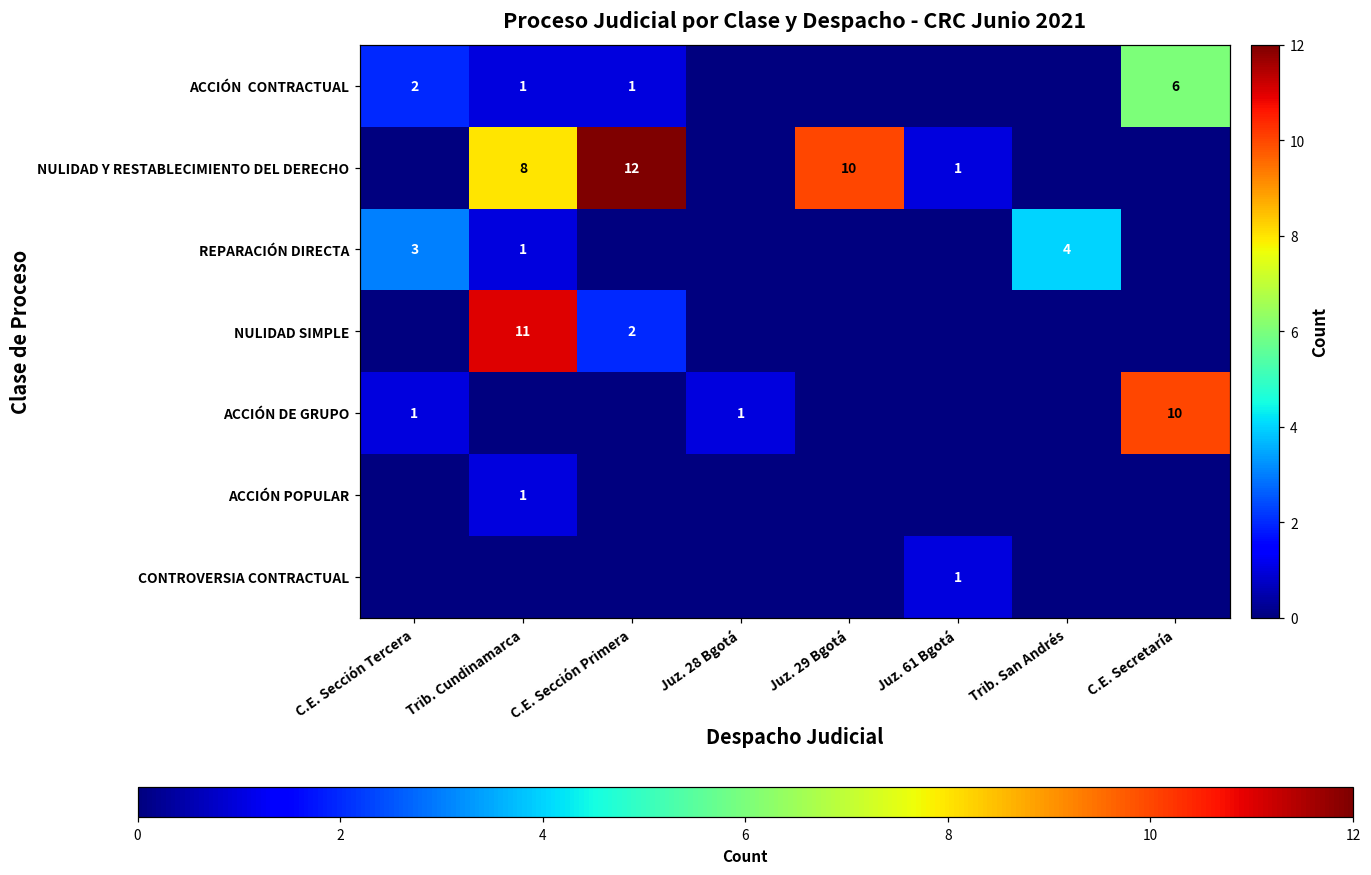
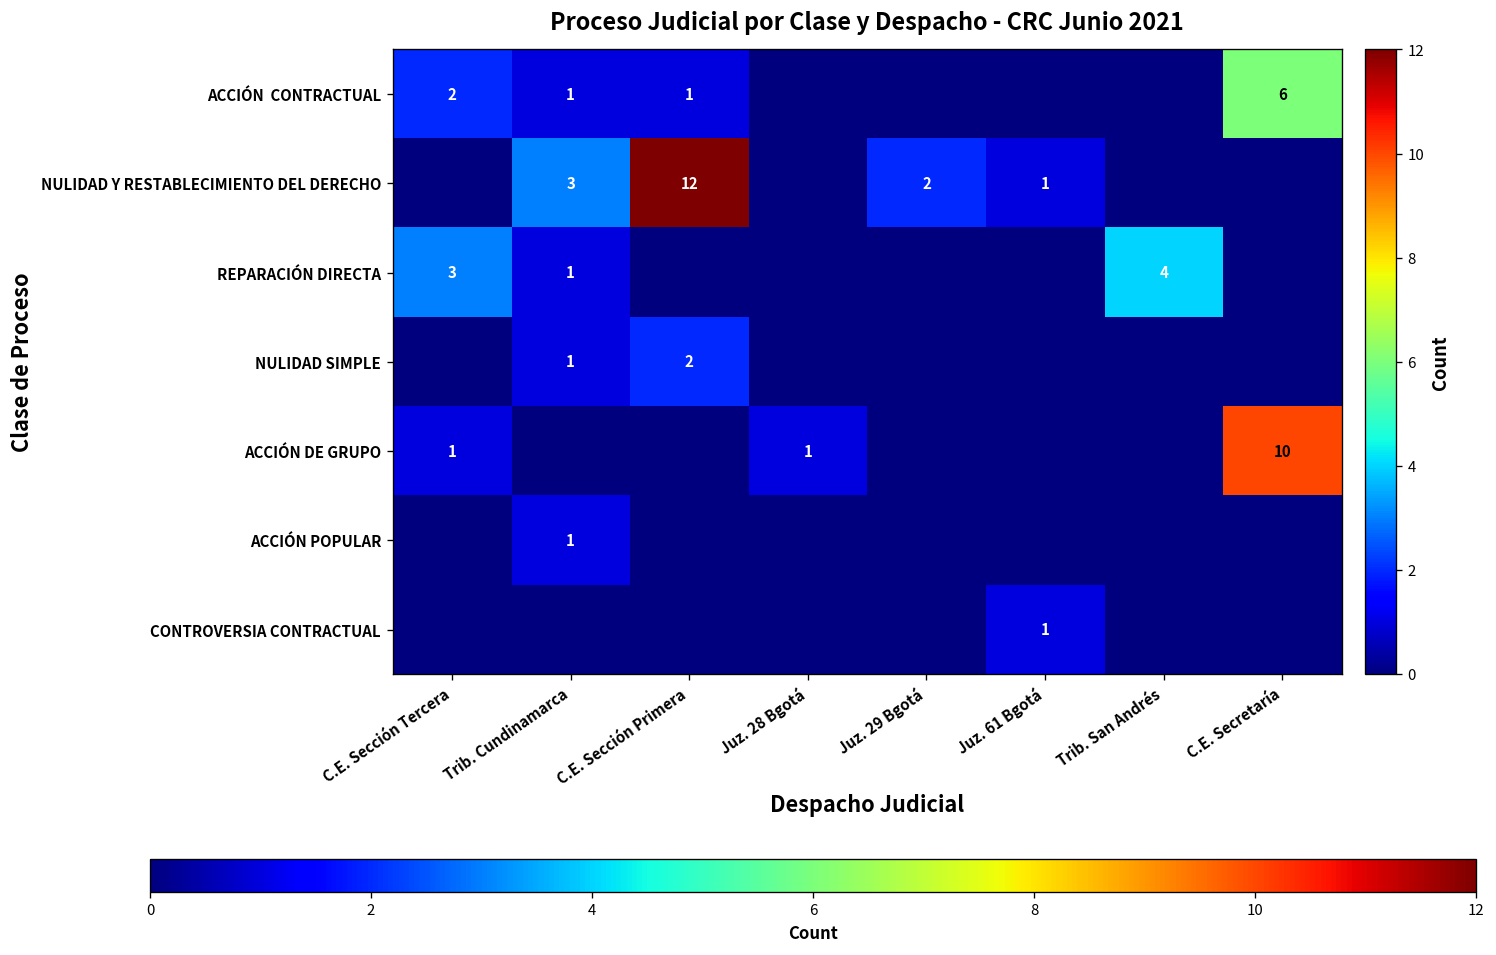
NULIDAD Y RESTABLECIMIENTO DEL DERECHO, Trib. Cundinamarca: 8 -> 3
NULIDAD Y RESTABLECIMIENTO DEL DERECHO, Juz. 29 Bgotá: 10 -> 2
NULIDAD SIMPLE, Trib. Cundinamarca: 11 -> 1
